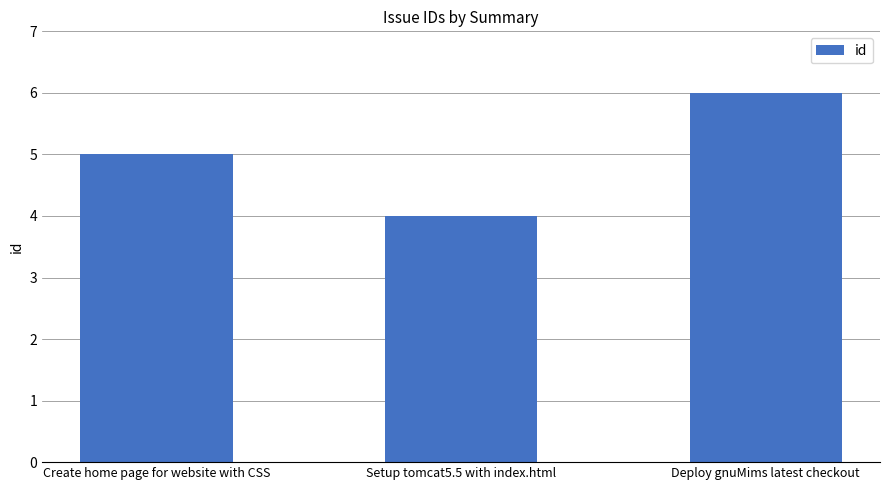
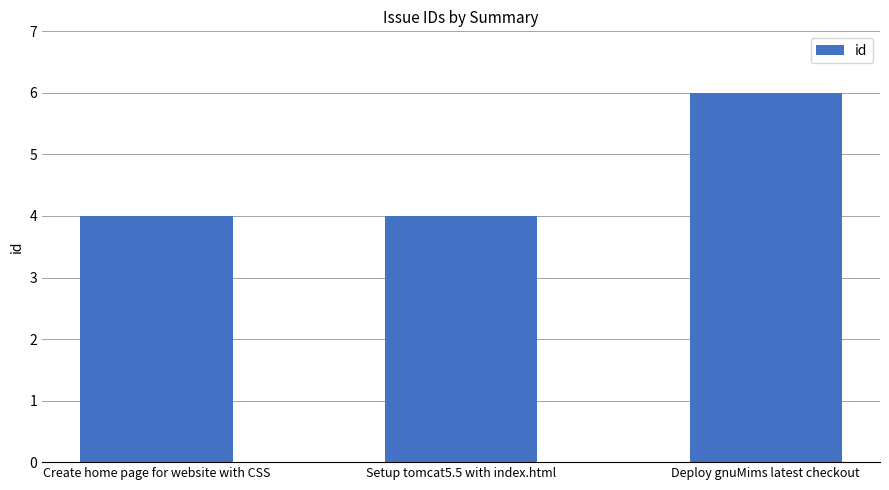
Create home page for website with CSS: 5 -> 4
